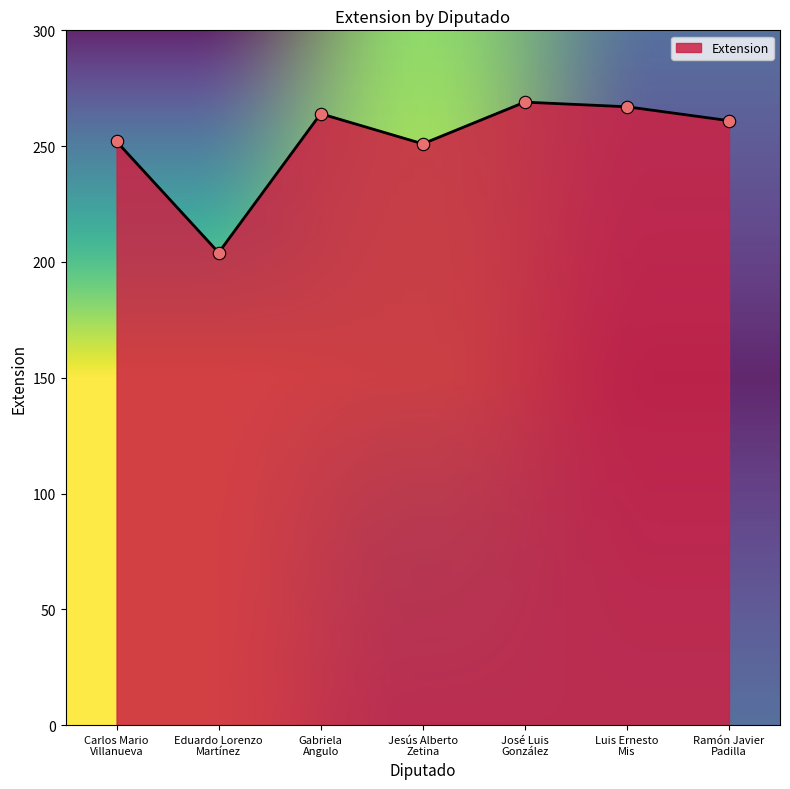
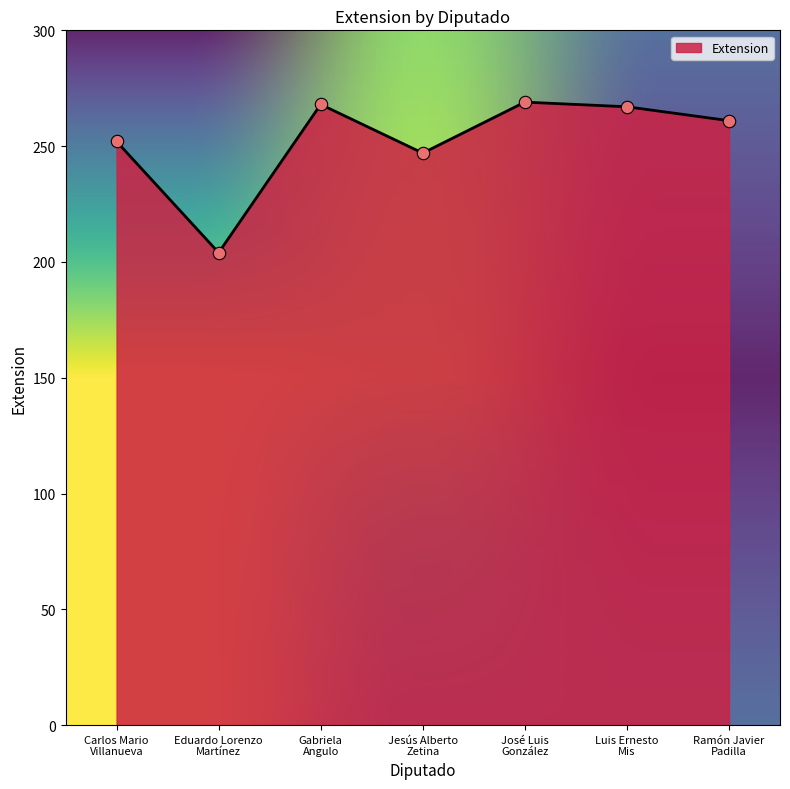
Gabriela Angulo: 264 -> 268
Jesús Alberto Zetina: 251 -> 247
